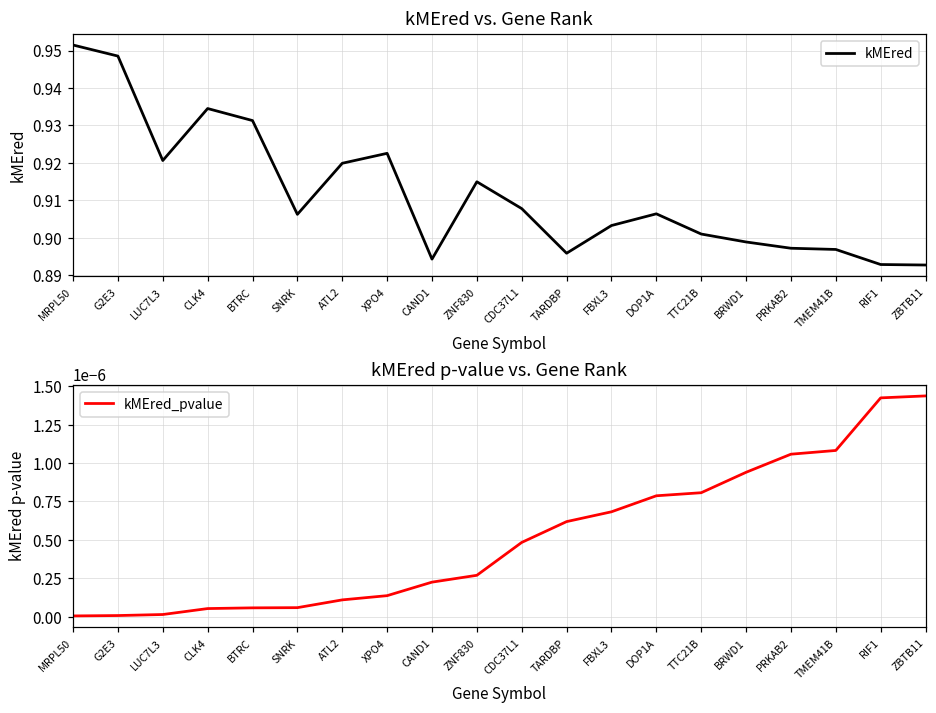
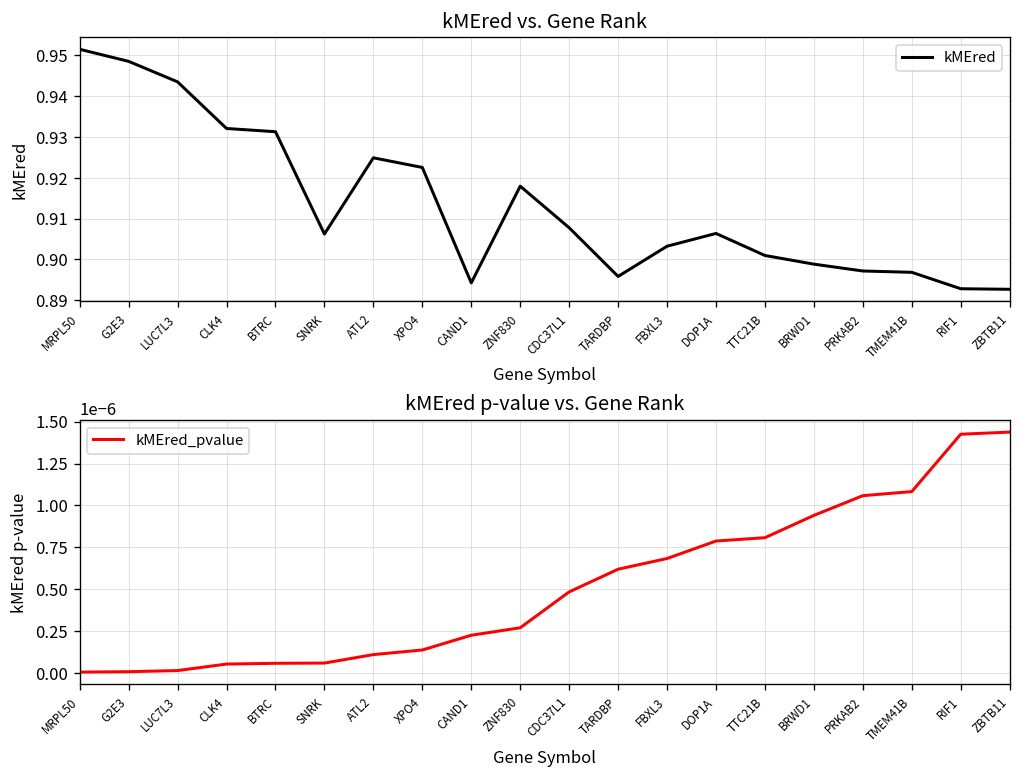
kMEred vs. Gene Rank, LUC7L3: 0.921 -> 0.943
kMEred vs. Gene Rank, CLK4: 0.934 -> 0.932
kMEred vs. Gene Rank, ATL2: 0.920 -> 0.925
kMEred vs. Gene Rank, ZNF830: 0.915 -> 0.918
